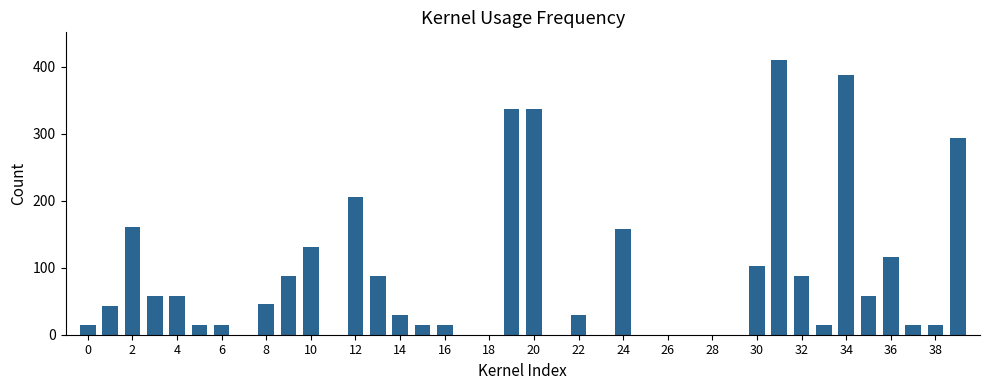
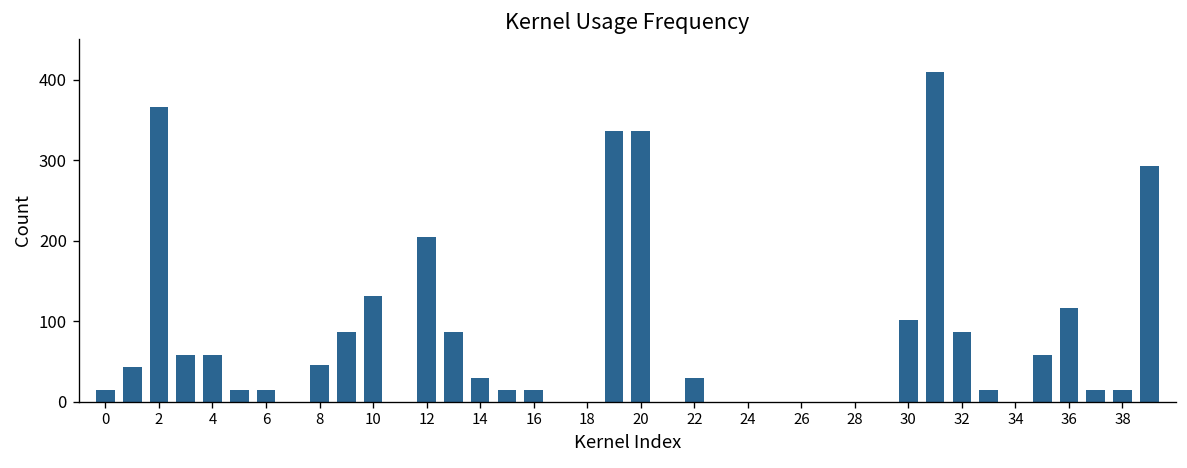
2: 160 -> 370
24: 160 -> 0
34: 390 -> 0
